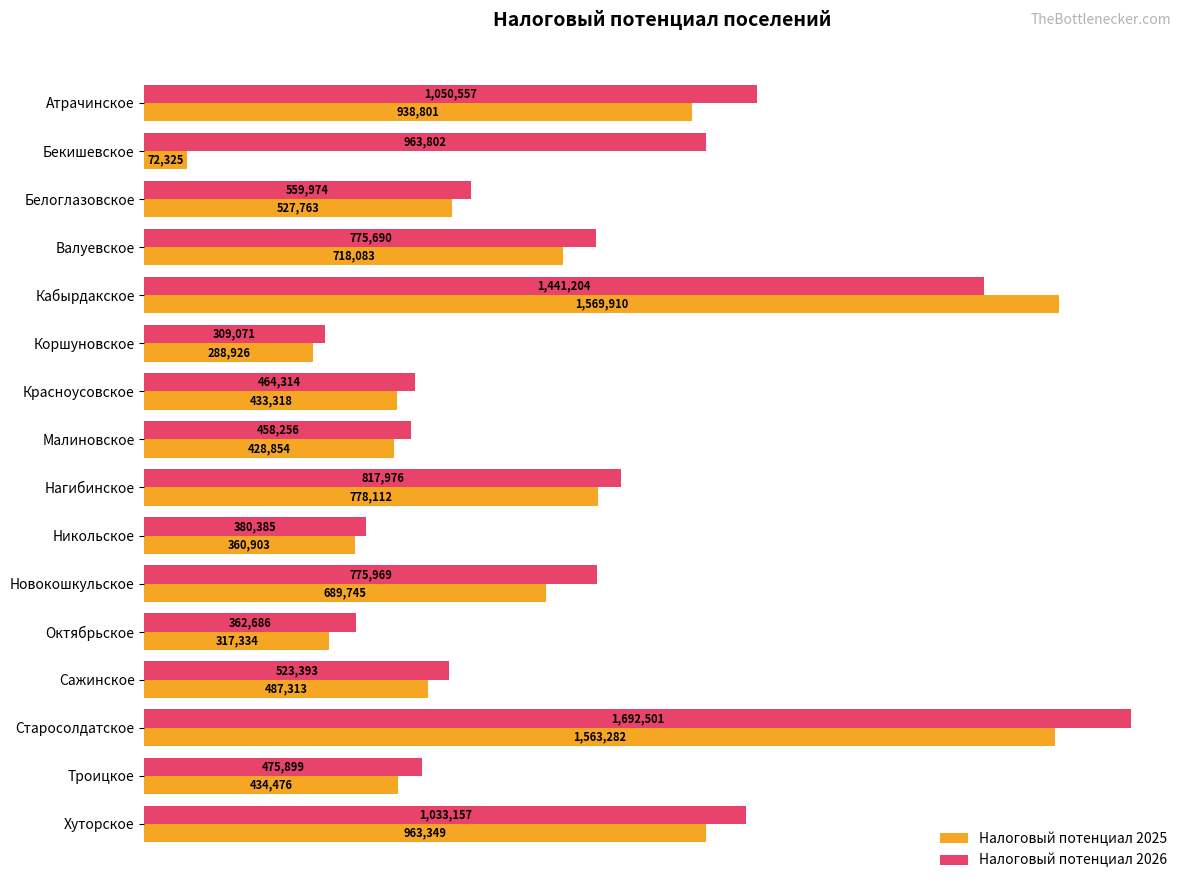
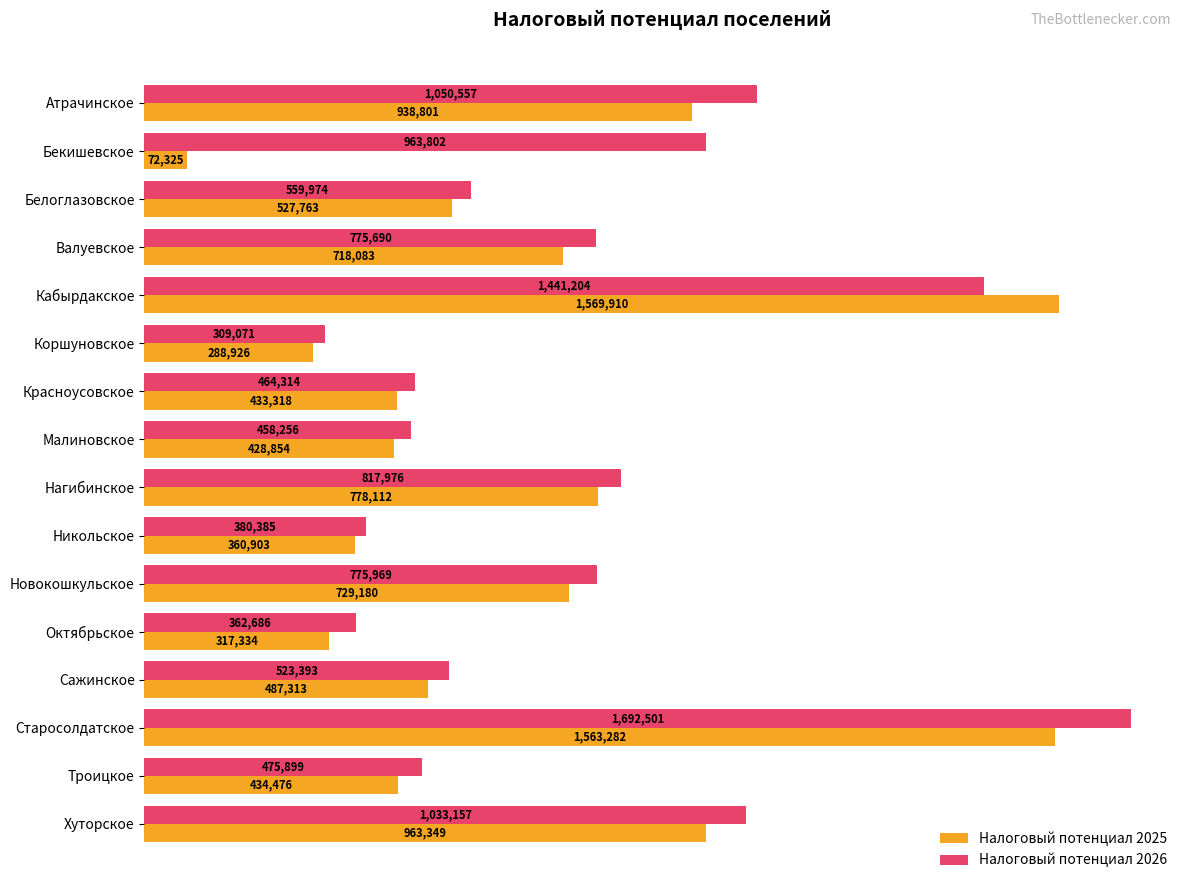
Налоговый потенциал 2025, Новокошкульское: 689,745 -> 729,180
